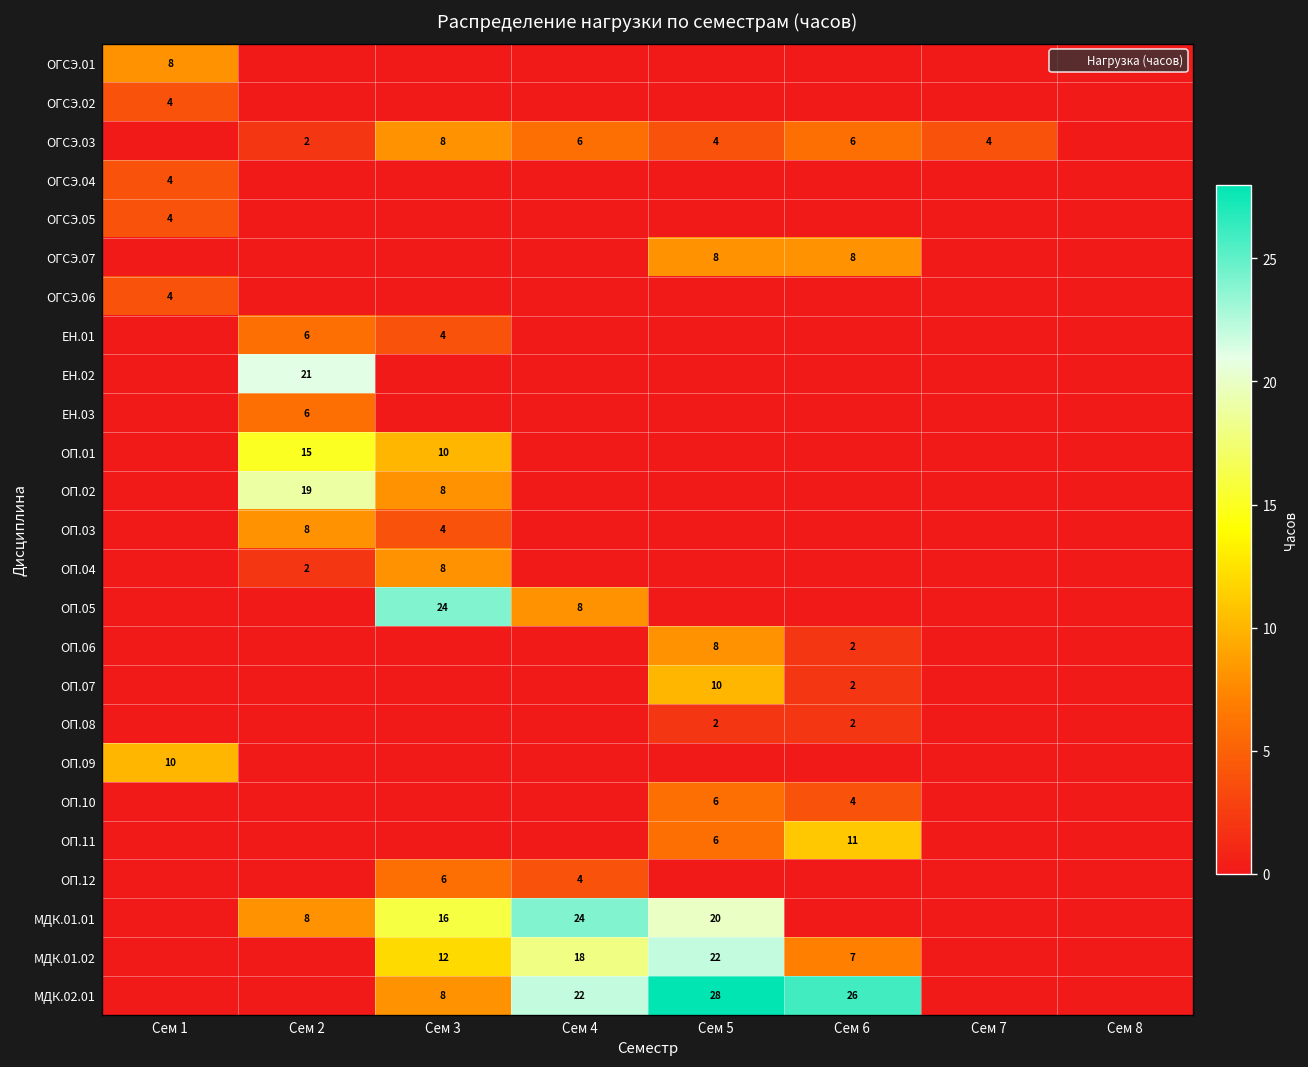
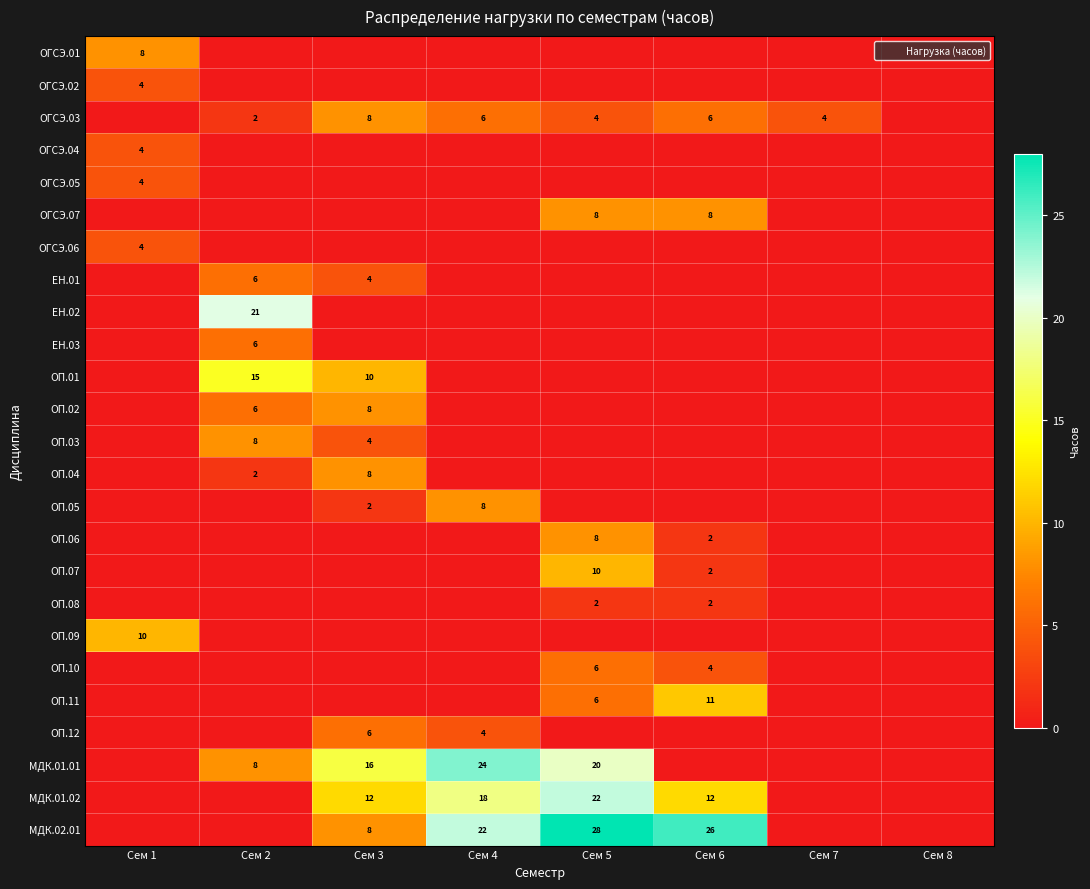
ОП.02, Сем 2: 19 -> 6
ОП.05, Сем 3: 24 -> 2
МДК.01.02, Сем 6: 7 -> 12
